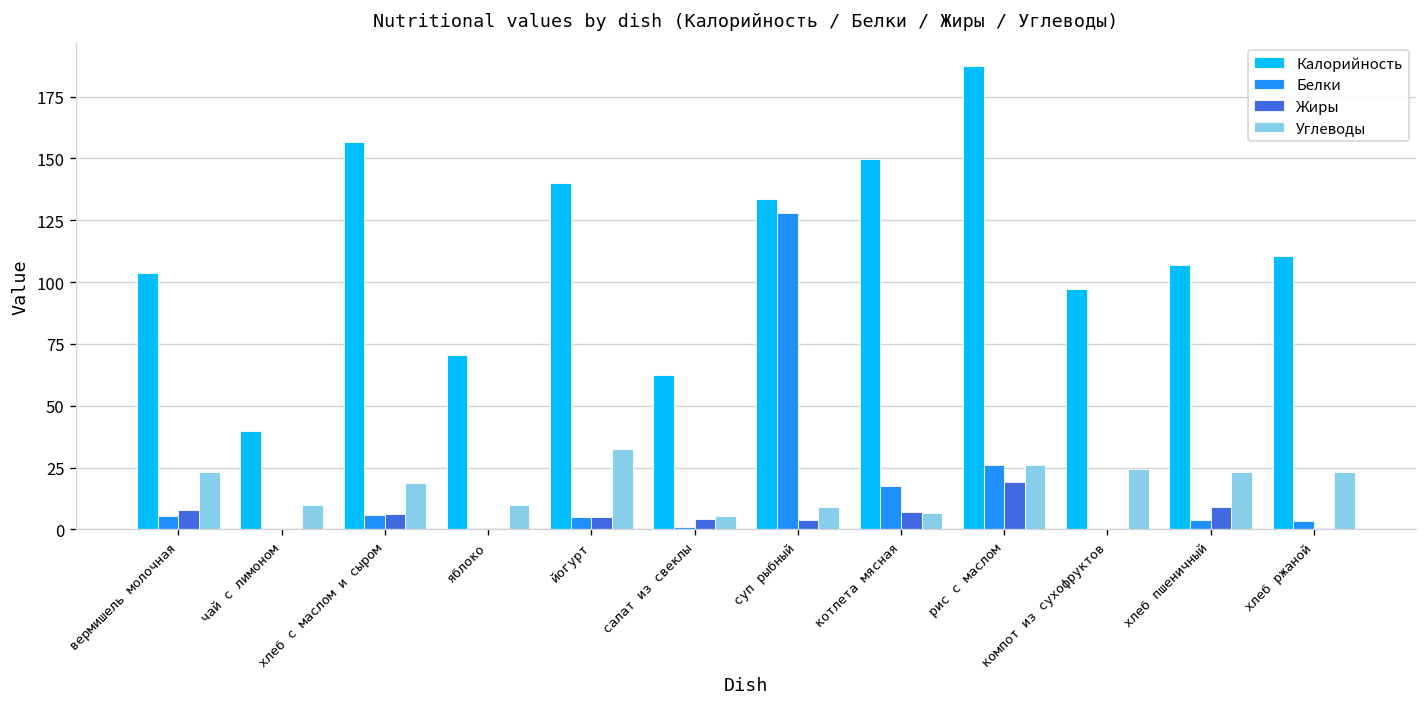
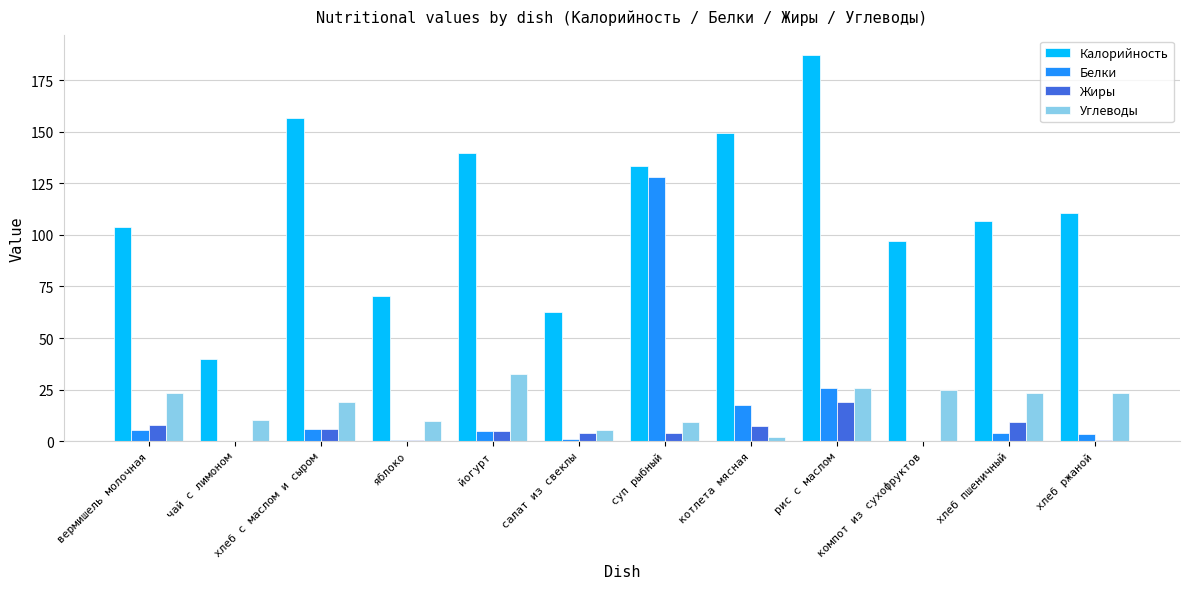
Углеводы, котлета мясная: 7 -> 2
